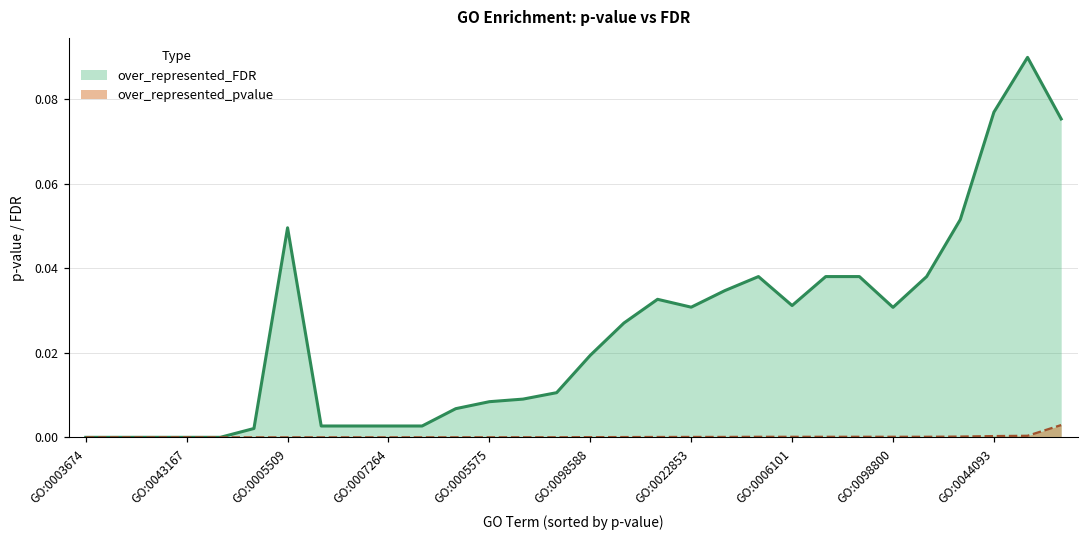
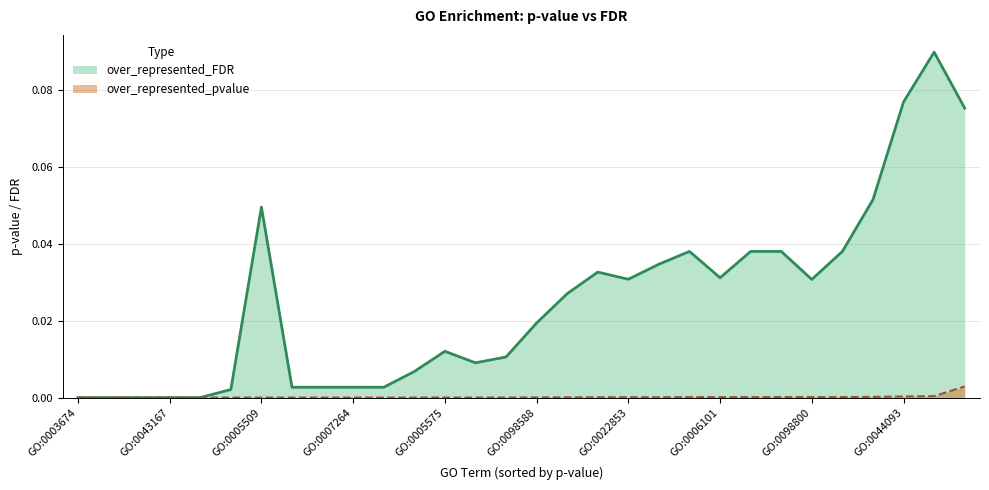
over_represented_FDR, GO:0005575: 0.008 -> 0.012
